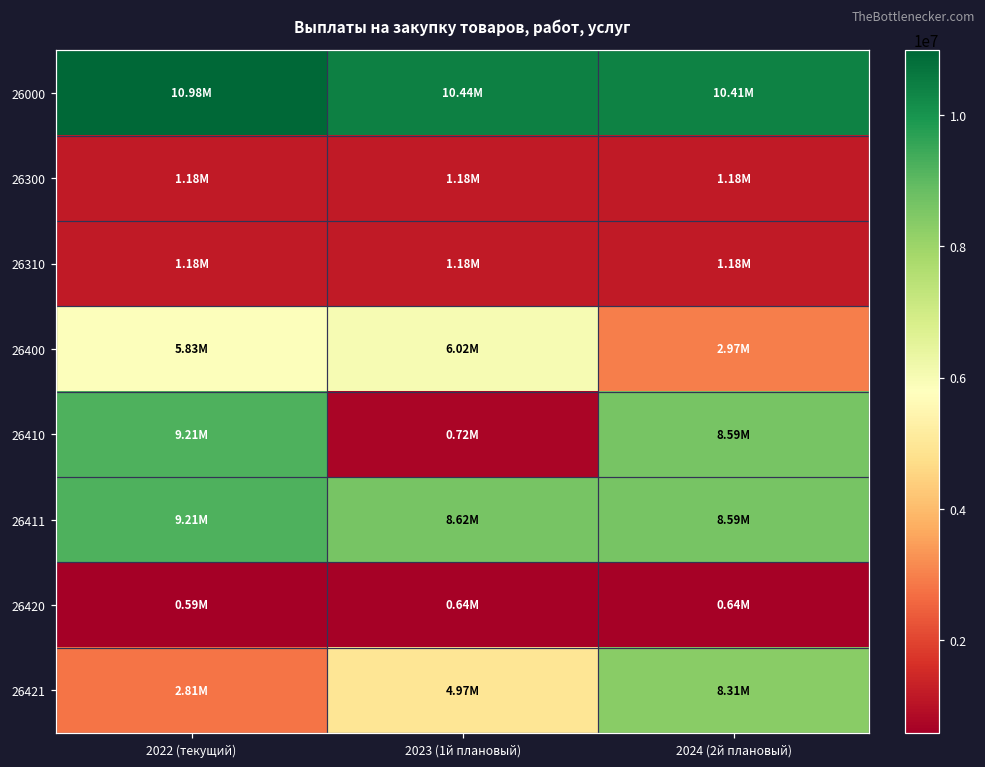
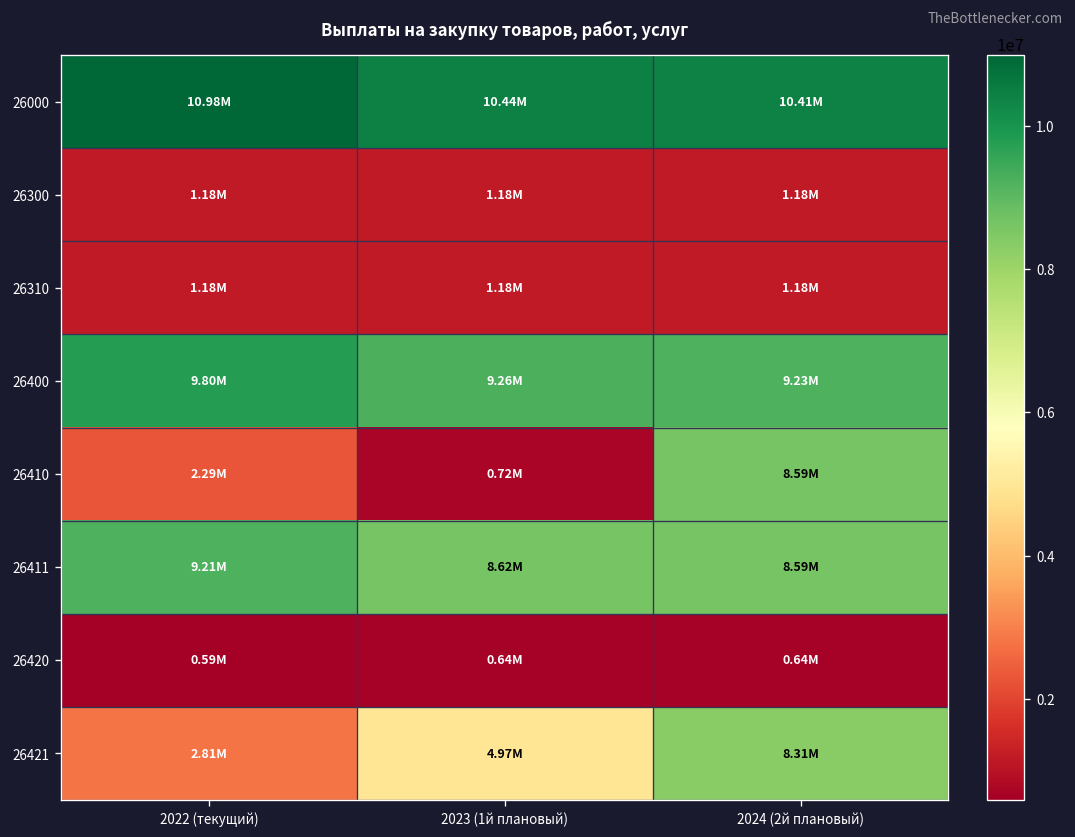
26400, 2022 (текущий): 5.83M -> 9.80M
26400, 2023 (1й плановый): 6.02M -> 9.26M
26400, 2024 (2й плановый): 2.97M -> 9.23M
26410, 2022 (текущий): 9.21M -> 2.29M
